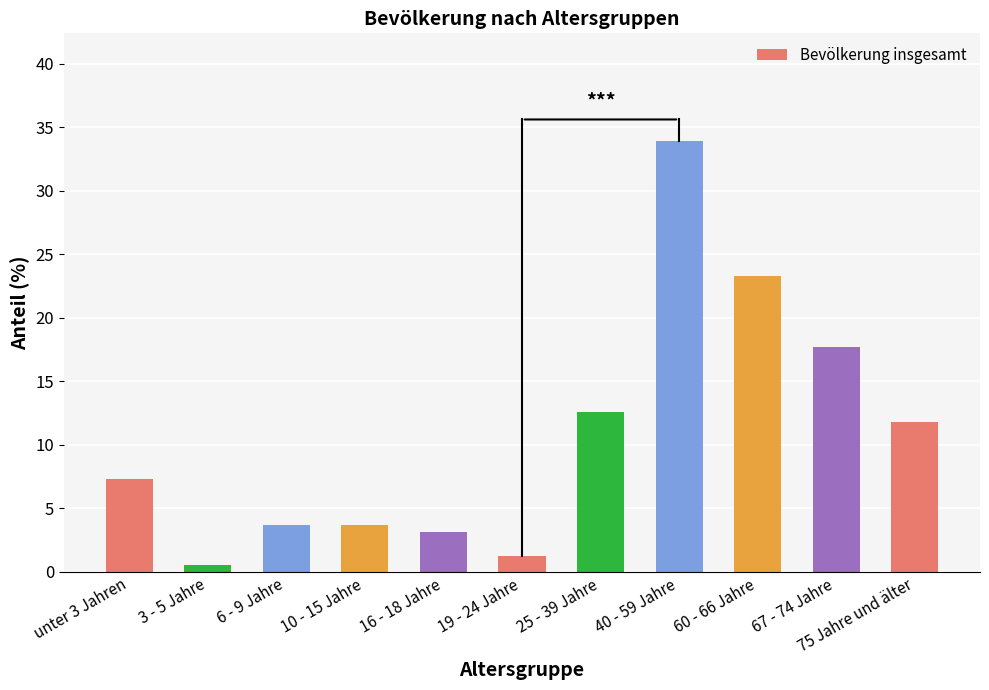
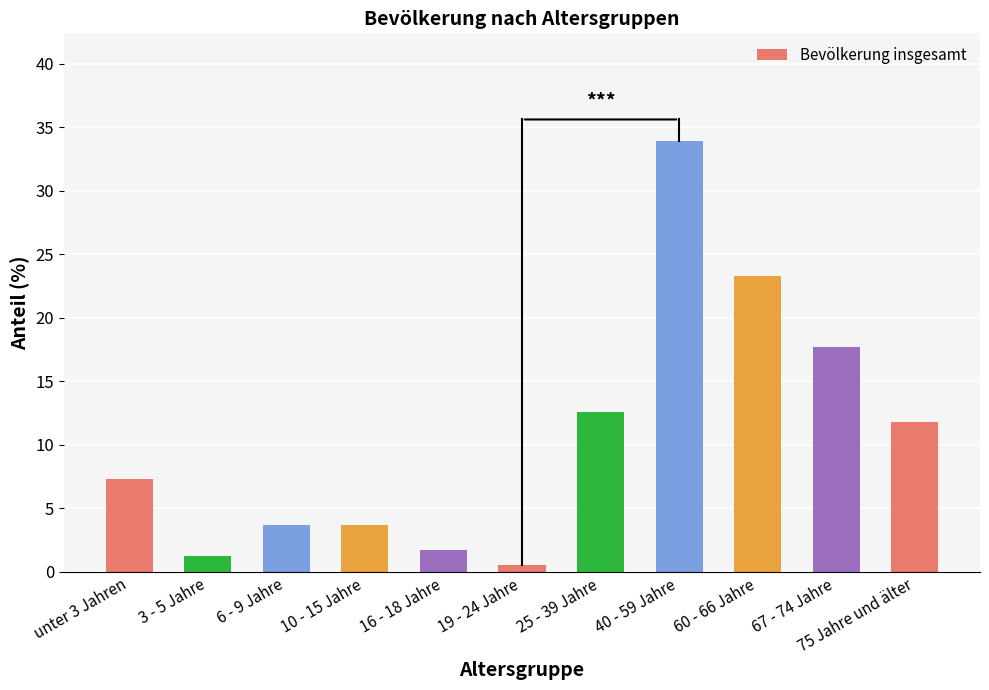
Bevölkerung insgesamt, 3 - 5 Jahre: 0.5 -> 1.2
Bevölkerung insgesamt, 16 - 18 Jahre: 3.1 -> 1.7
Bevölkerung insgesamt, 19 - 24 Jahre: 1.2 -> 0.5
